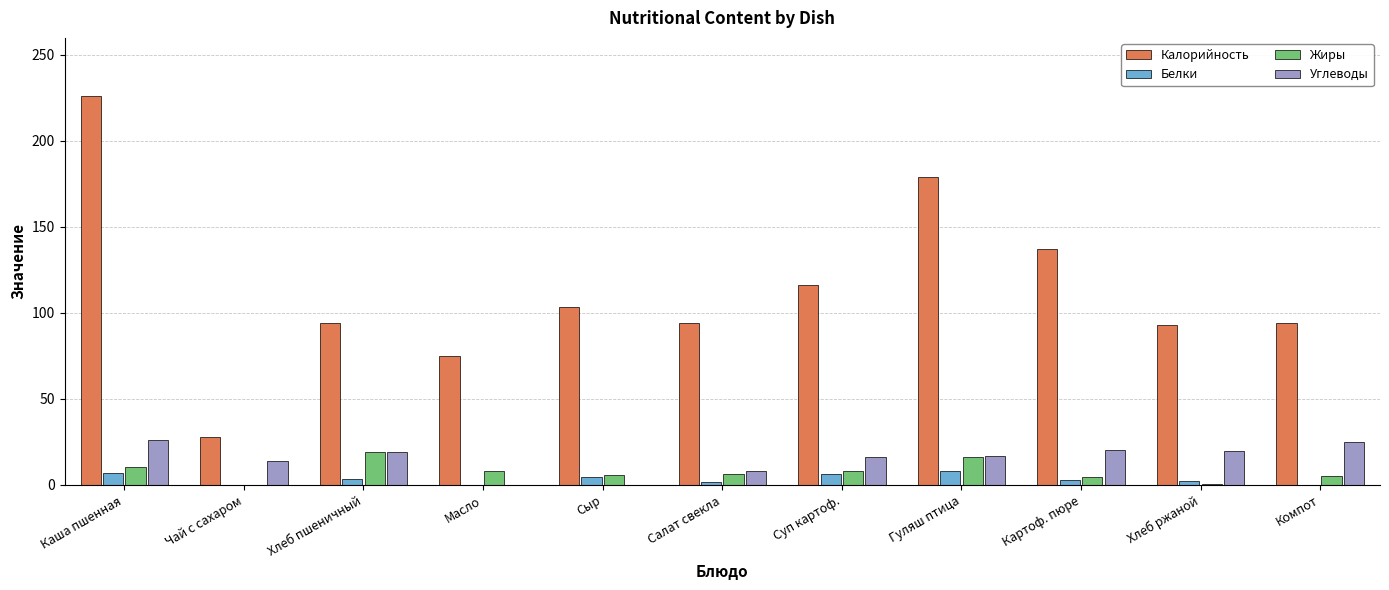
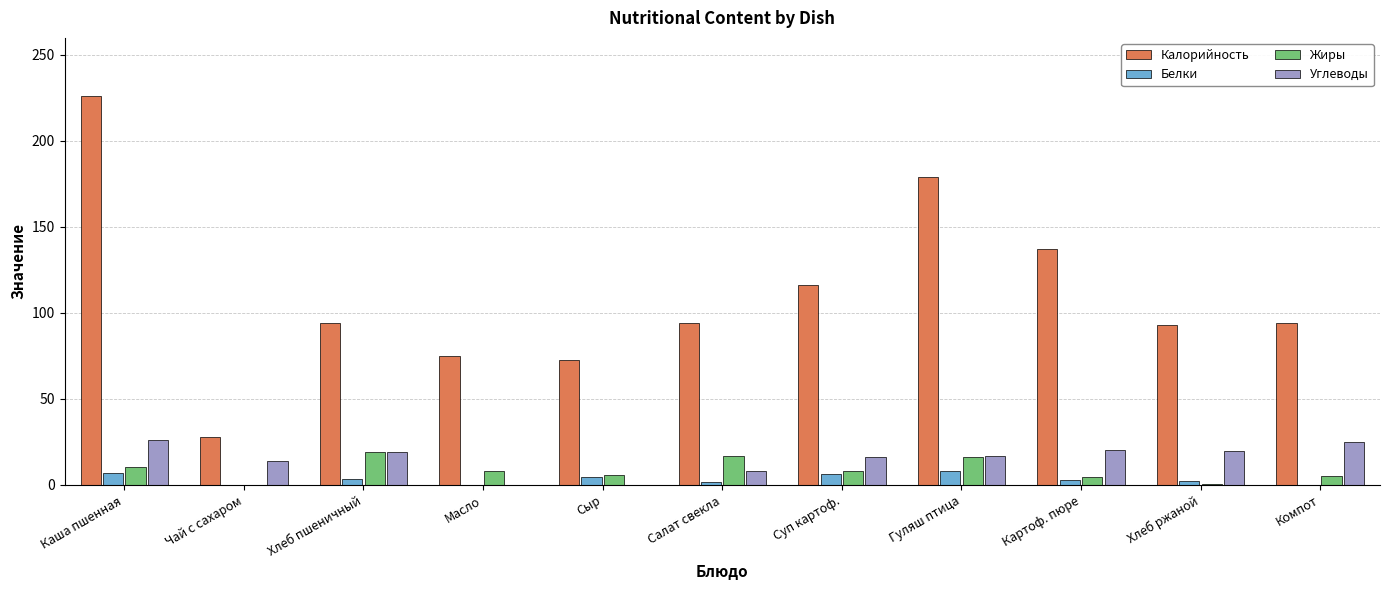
Калорийность, Сыр: 103 -> 73
Жиры, Салат свекла: 6 -> 17
